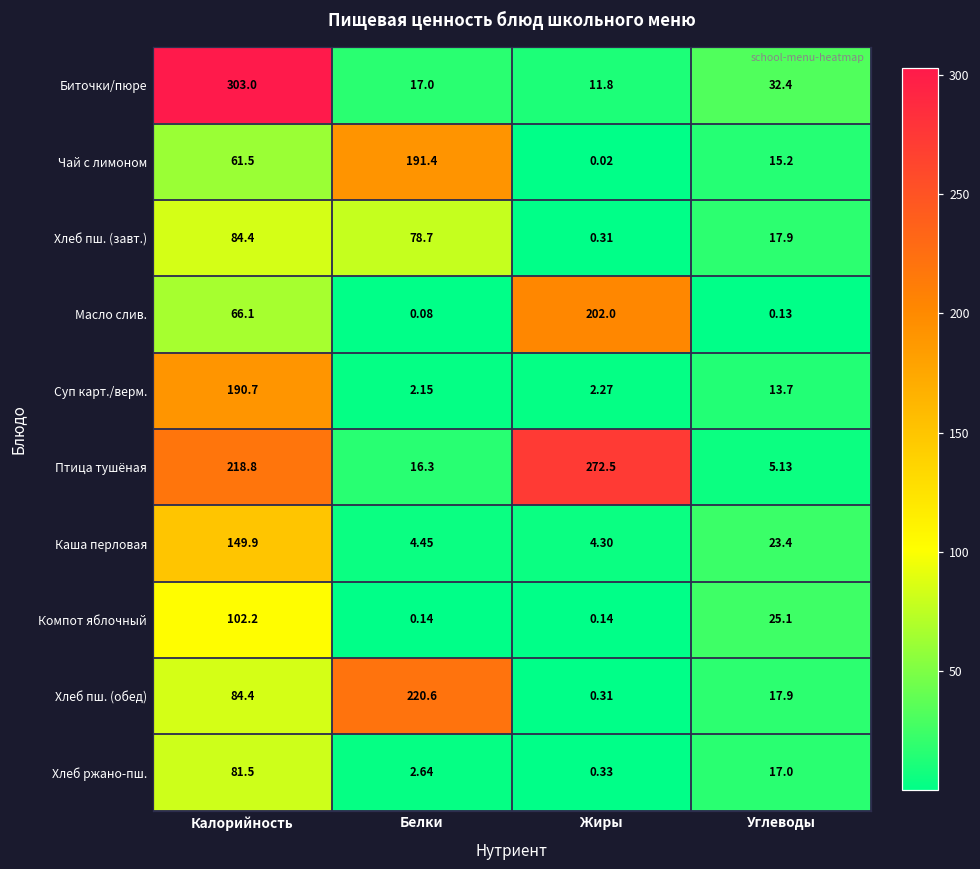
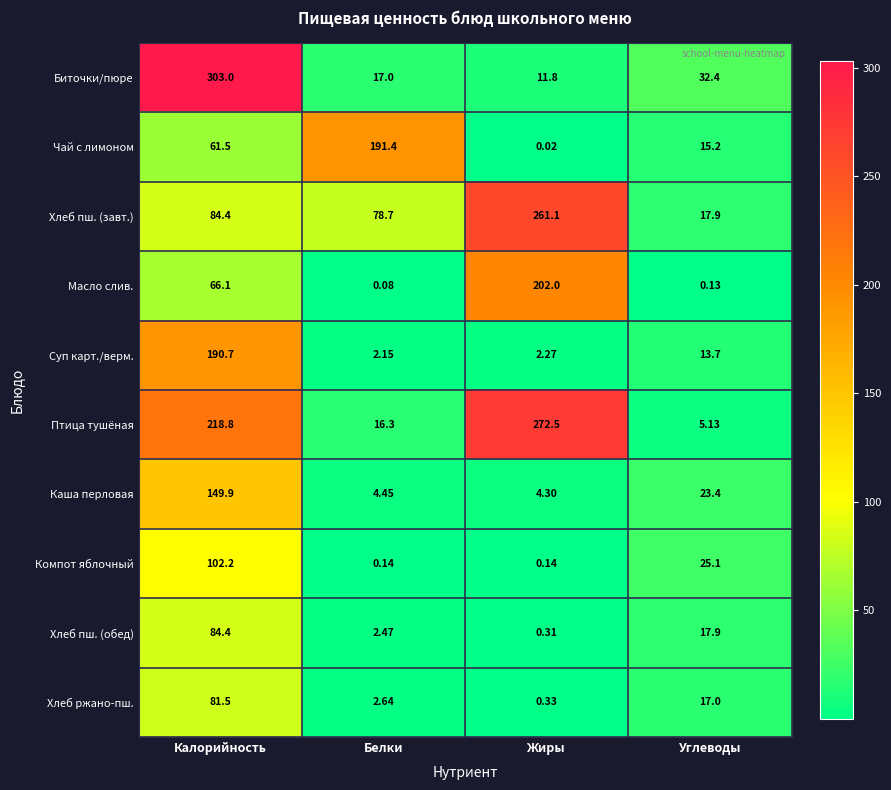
Хлеб пш. (завт.), Жиры: 0.31 -> 261.1
Хлеб пш. (обед), Белки: 220.6 -> 2.47
